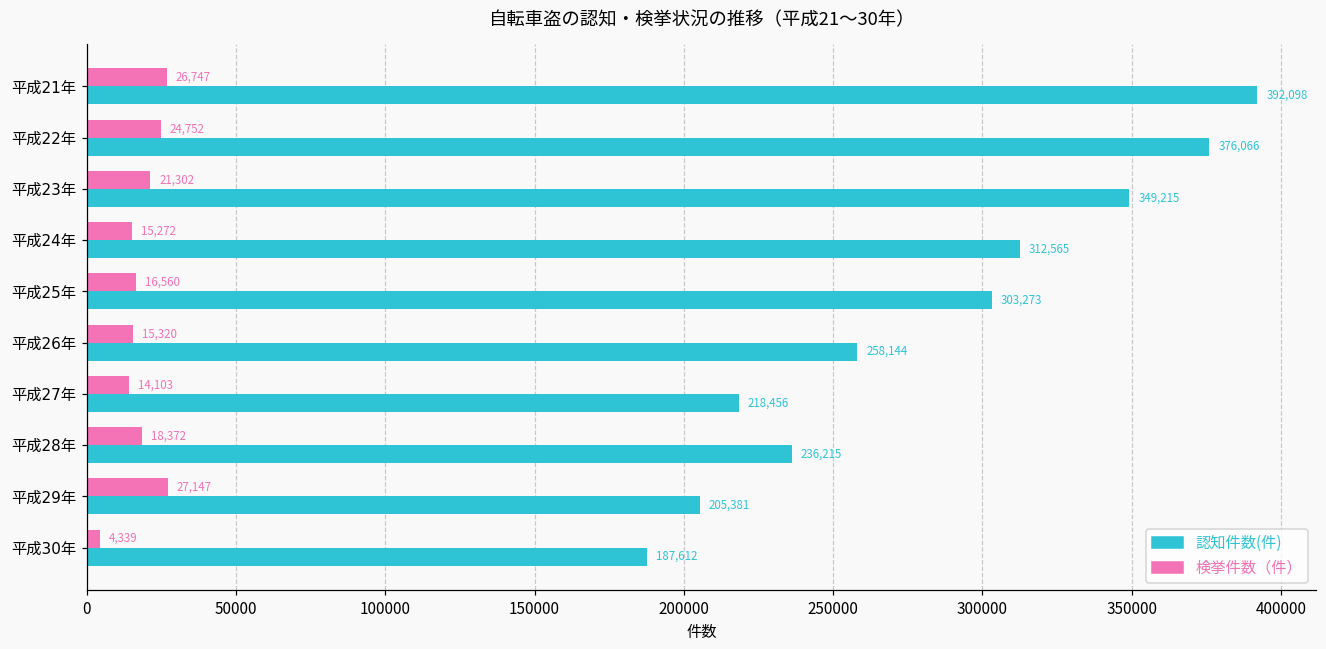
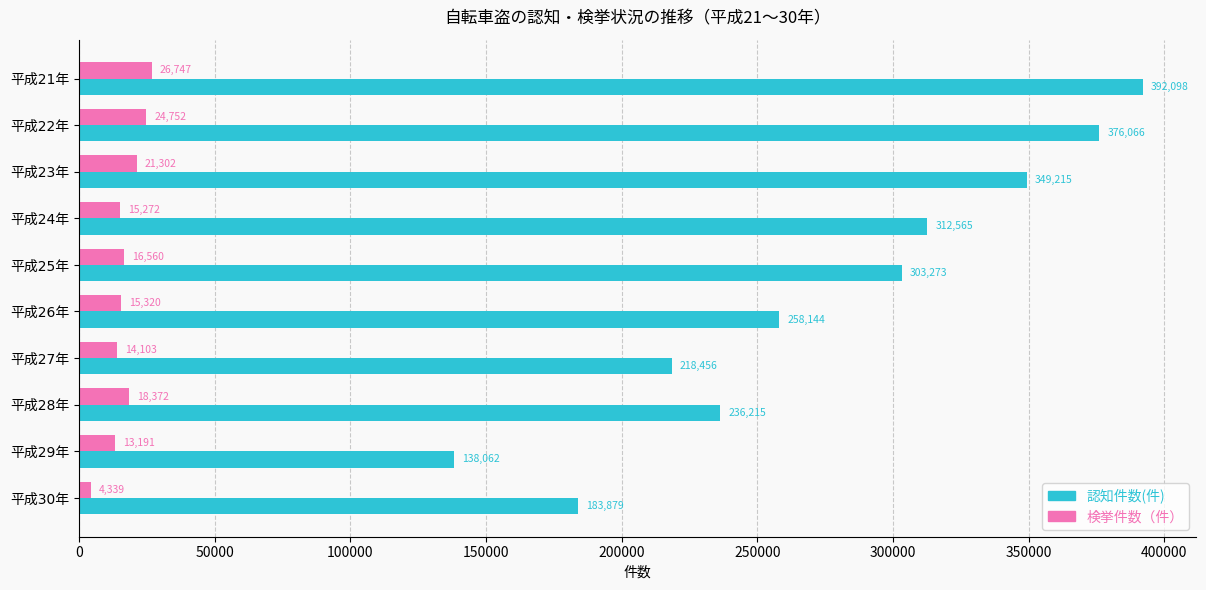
検挙件数（件）, 平成29年: 27,147 -> 13,191
認知件数(件), 平成29年: 205,381 -> 138,062
認知件数(件), 平成30年: 187,612 -> 183,879
